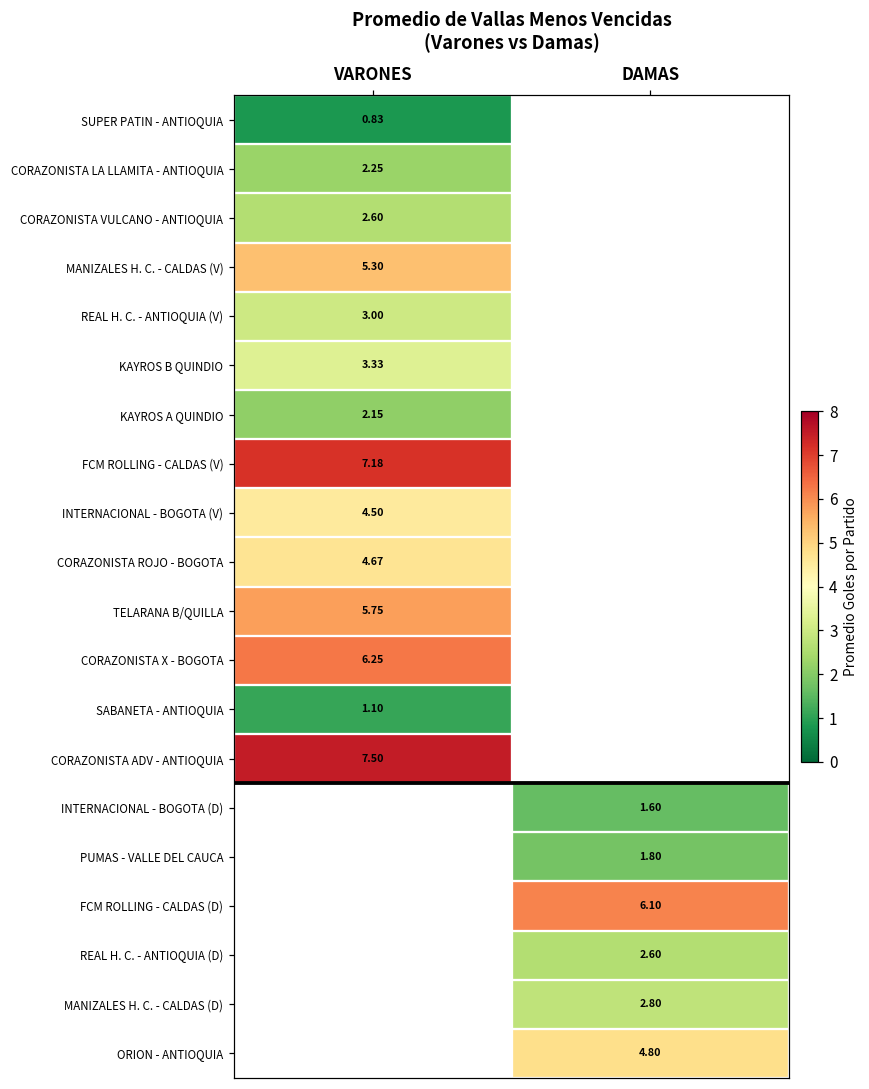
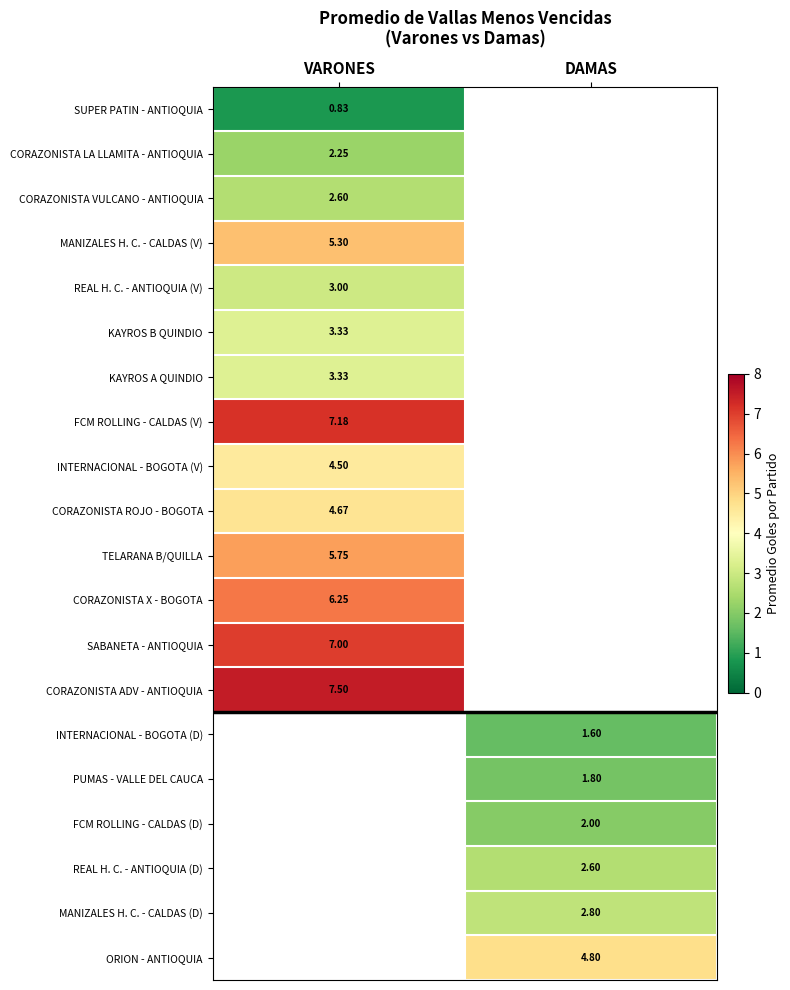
KAYROS A QUINDIO, VARONES: 2.15 -> 3.33
SABANETA - ANTIOQUIA, VARONES: 1.10 -> 7.00
FCM ROLLING - CALDAS (D), DAMAS: 6.10 -> 2.00
